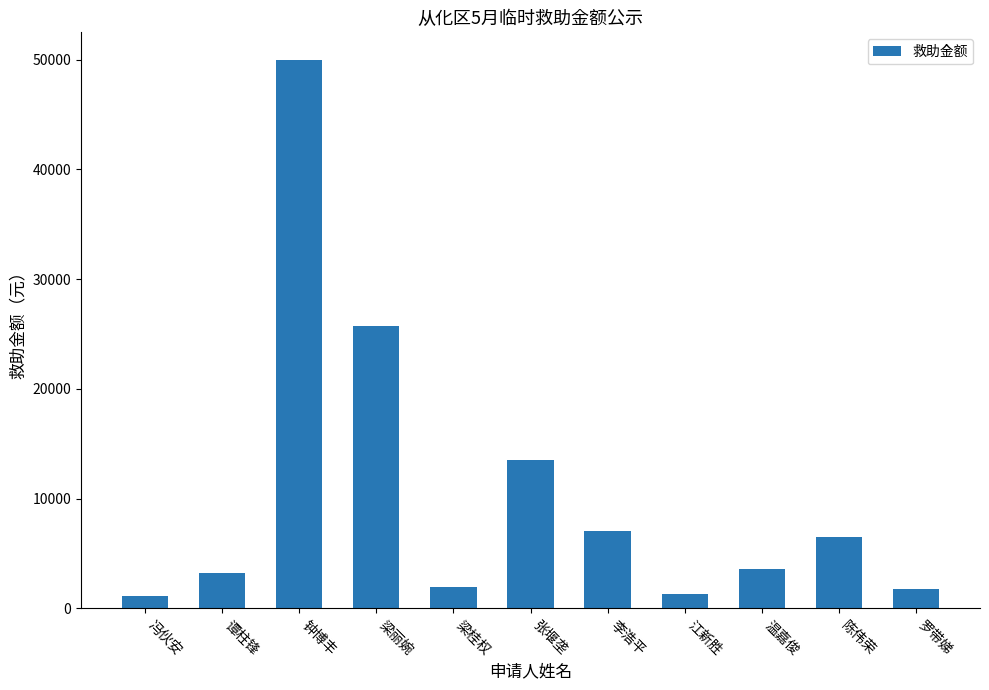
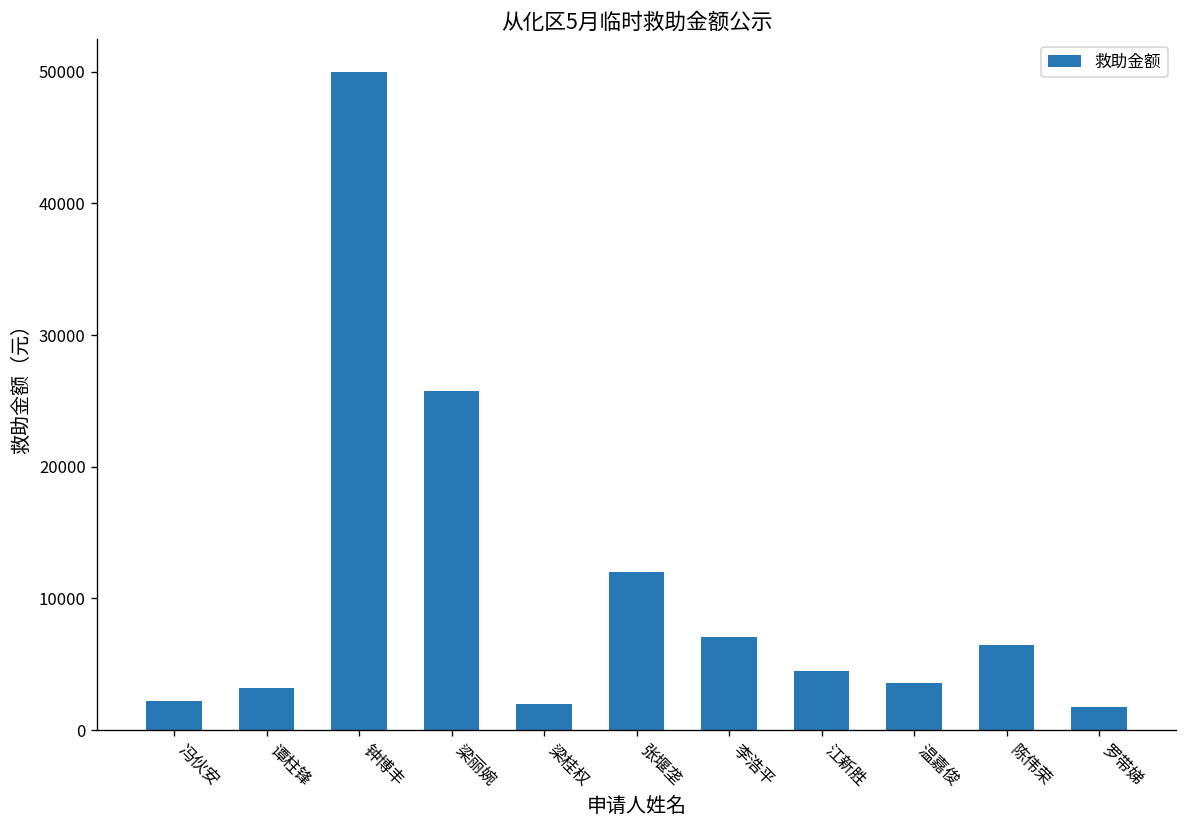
冯伙安: 1200 -> 2200
张堰垄: 13500 -> 12000
江新胜: 1300 -> 4500
